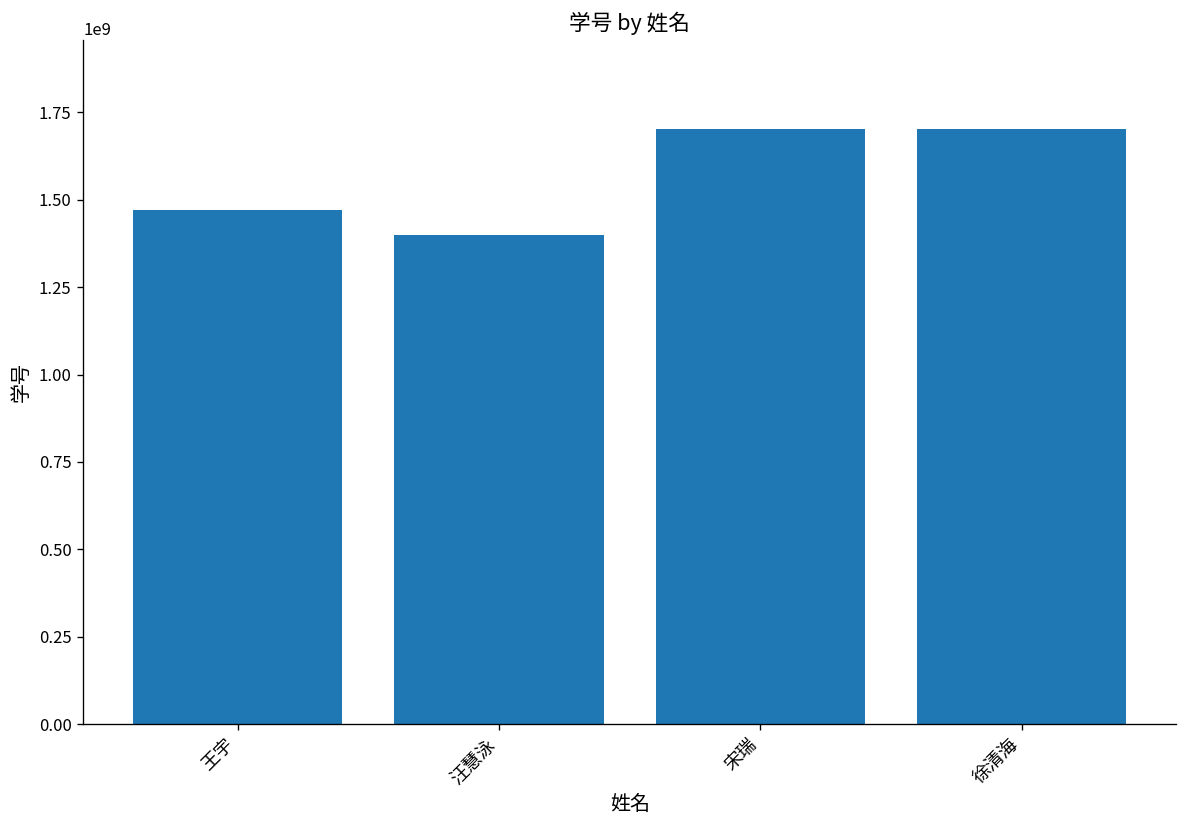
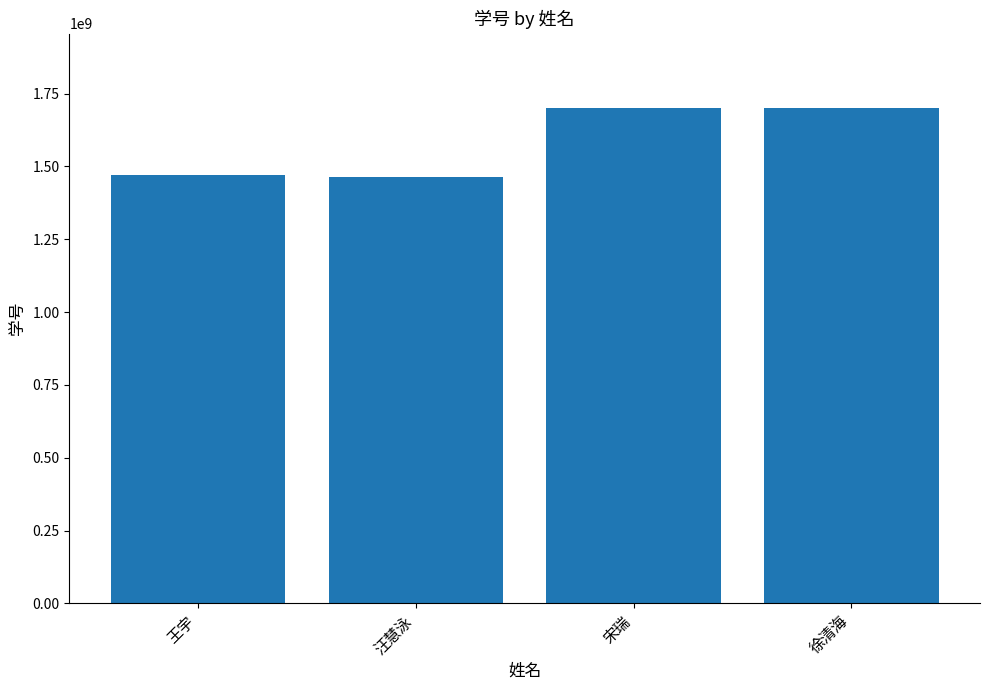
汪慧泳: 1400000000 -> 1460000000
